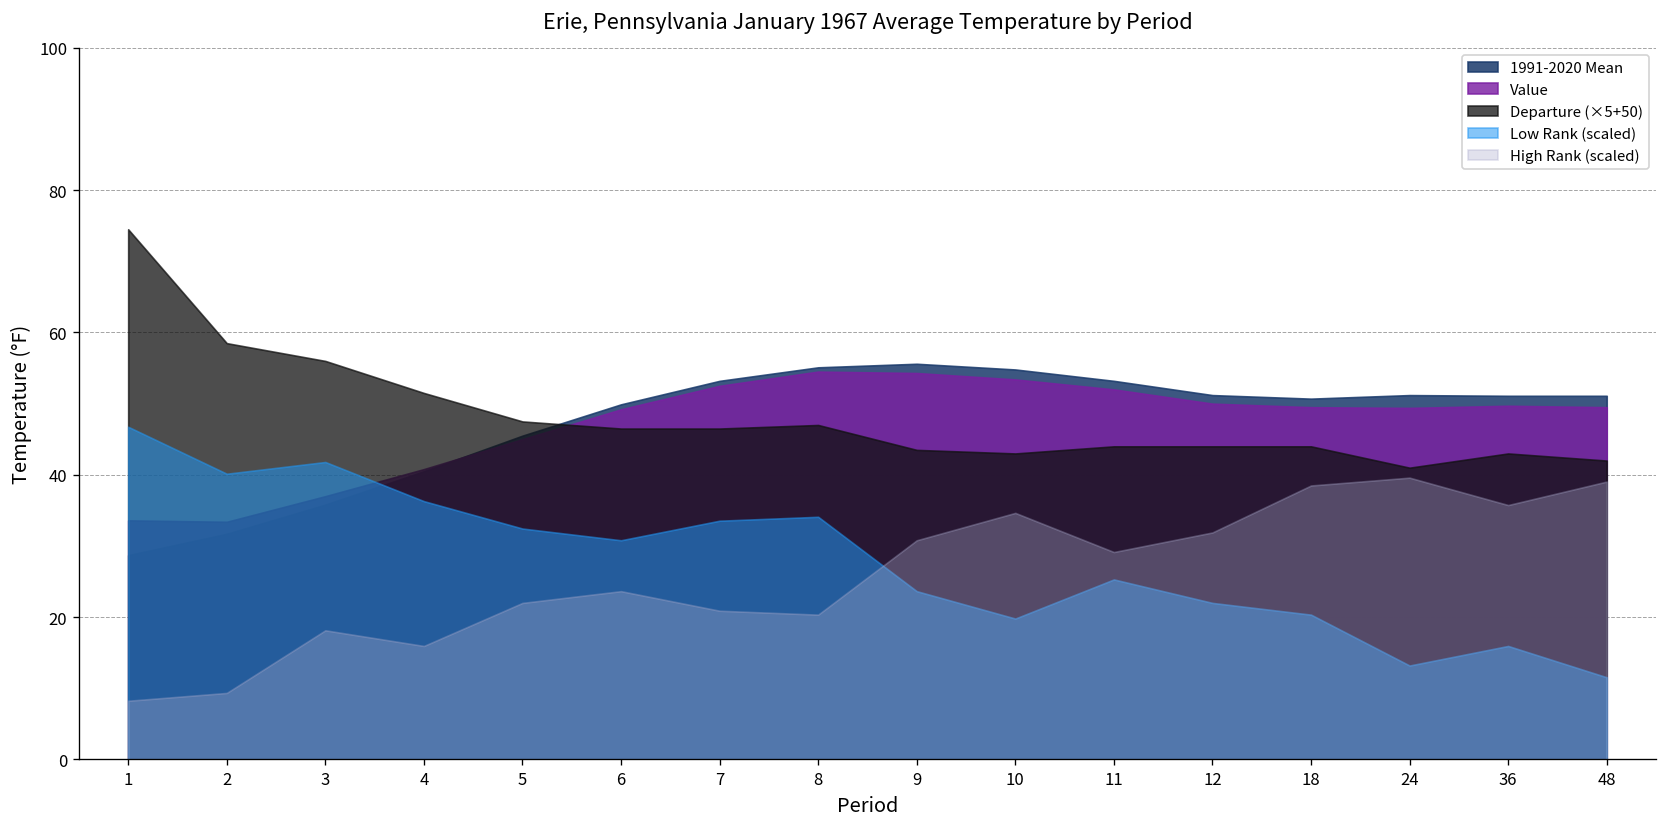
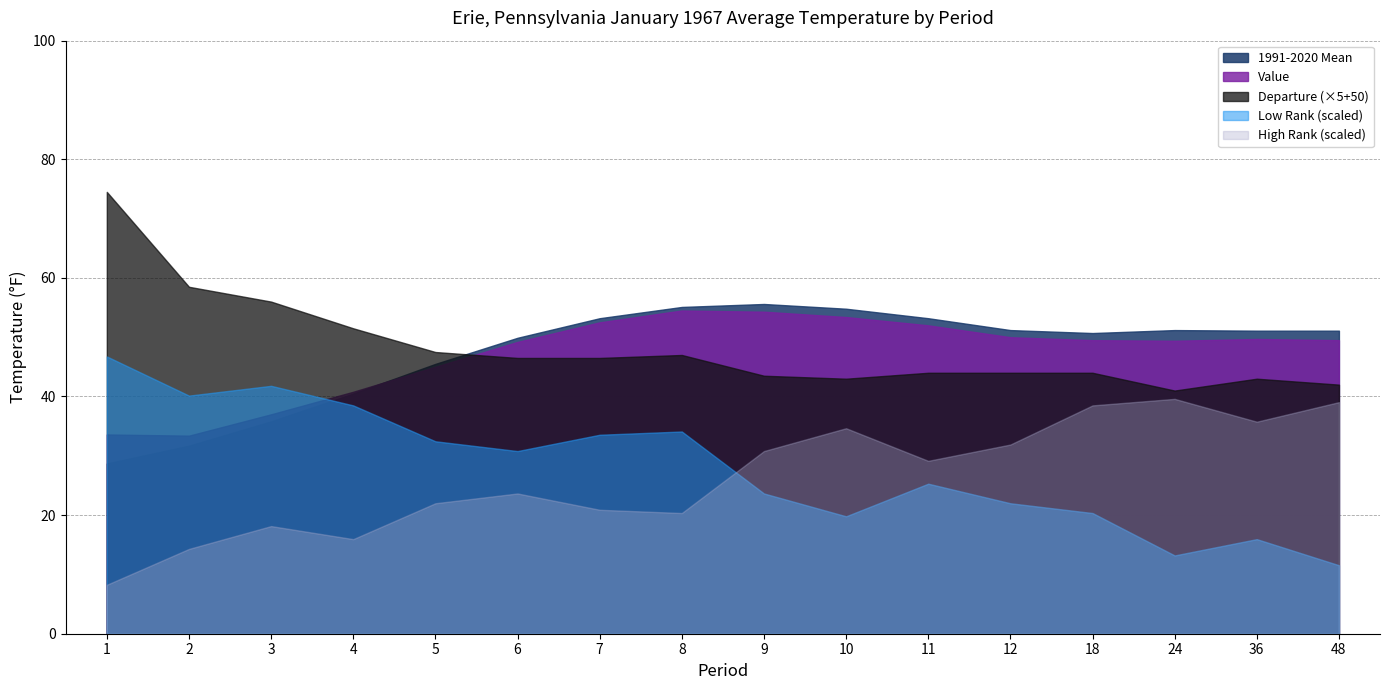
High Rank (scaled), 2: 9 -> 14
Low Rank (scaled), 4: 36 -> 39
